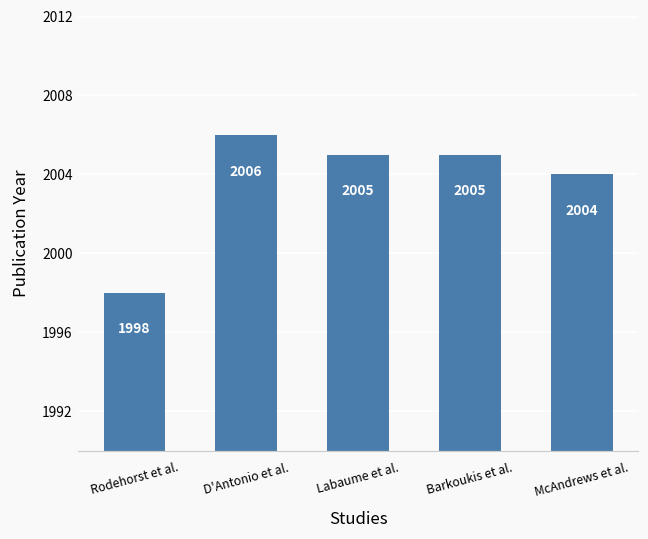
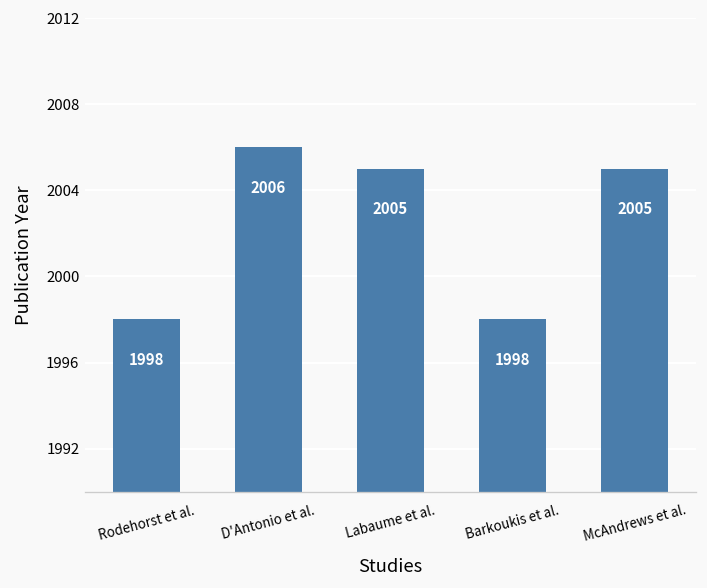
Barkoukis et al.: 2005 -> 1998
McAndrews et al.: 2004 -> 2005
